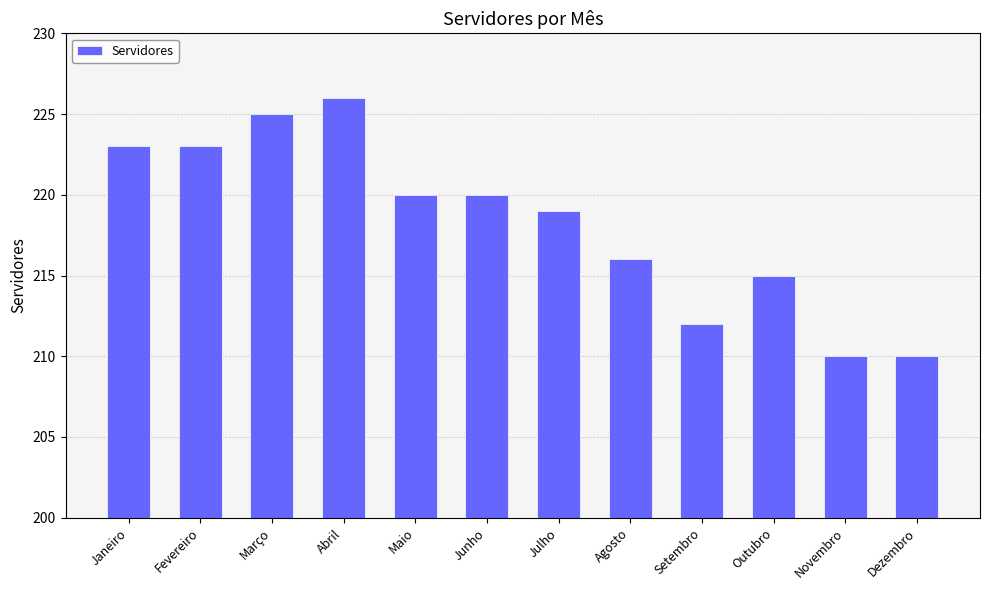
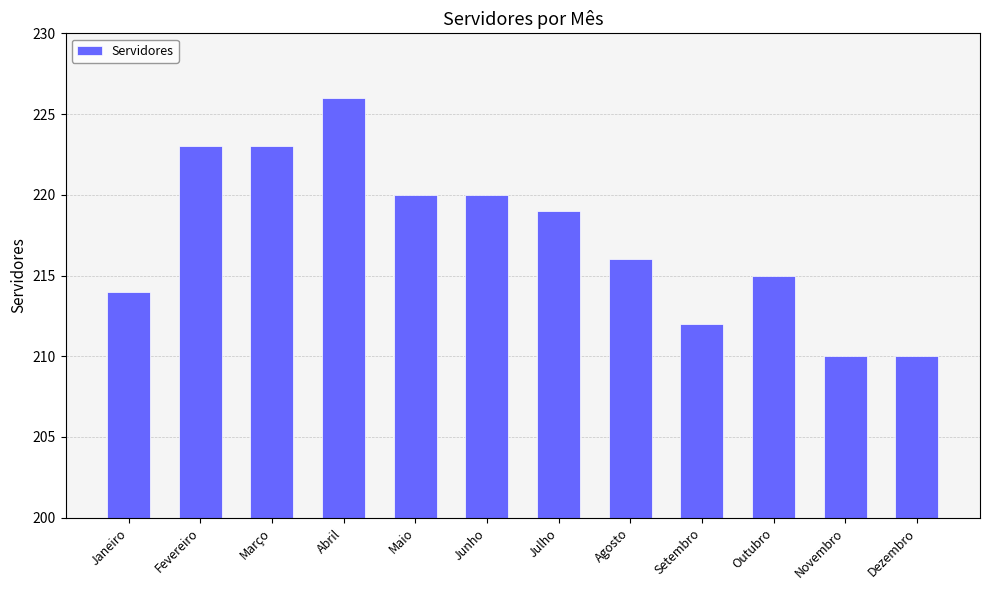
Janeiro: 223 -> 214
Março: 225 -> 223
